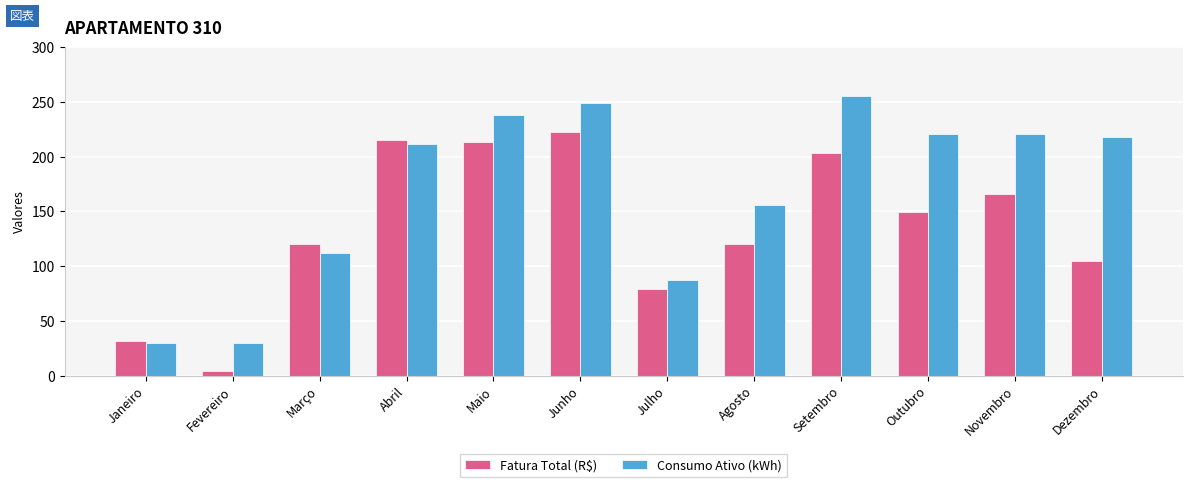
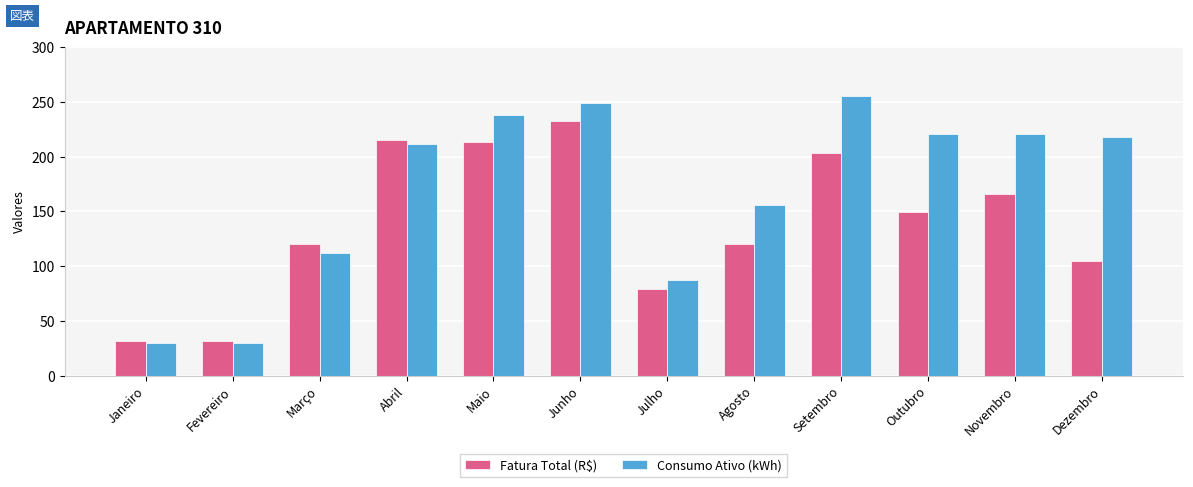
Fatura Total (R$), Fevereiro: 4 -> 31
Fatura Total (R$), Junho: 223 -> 233
